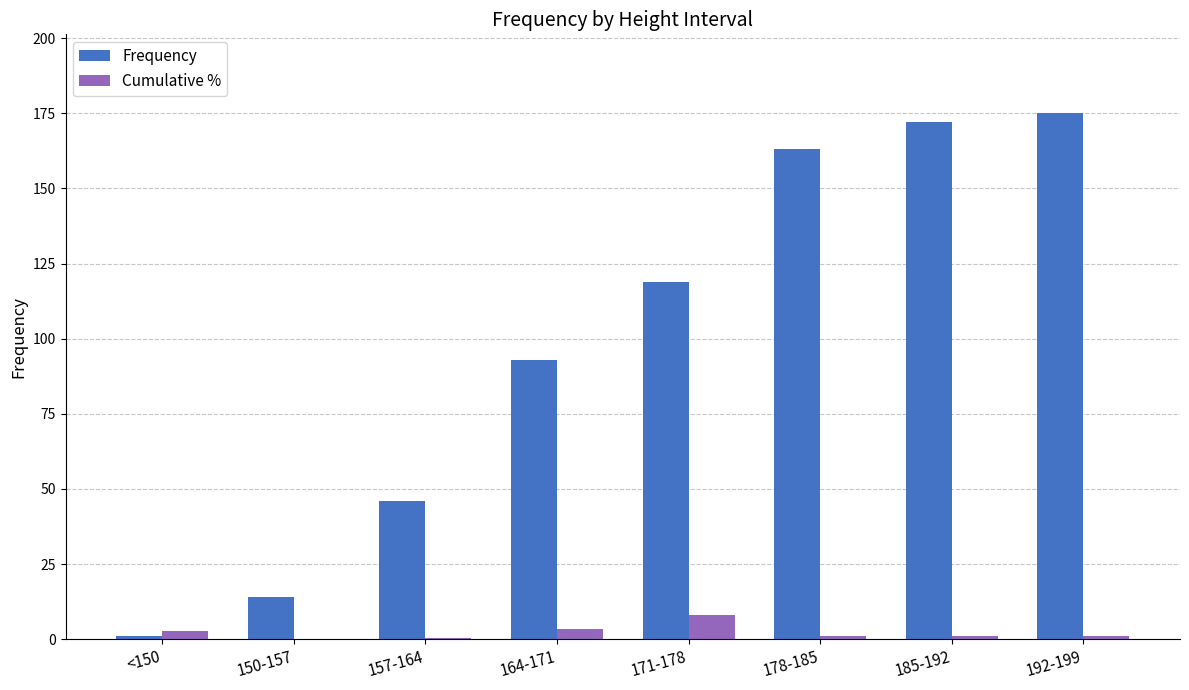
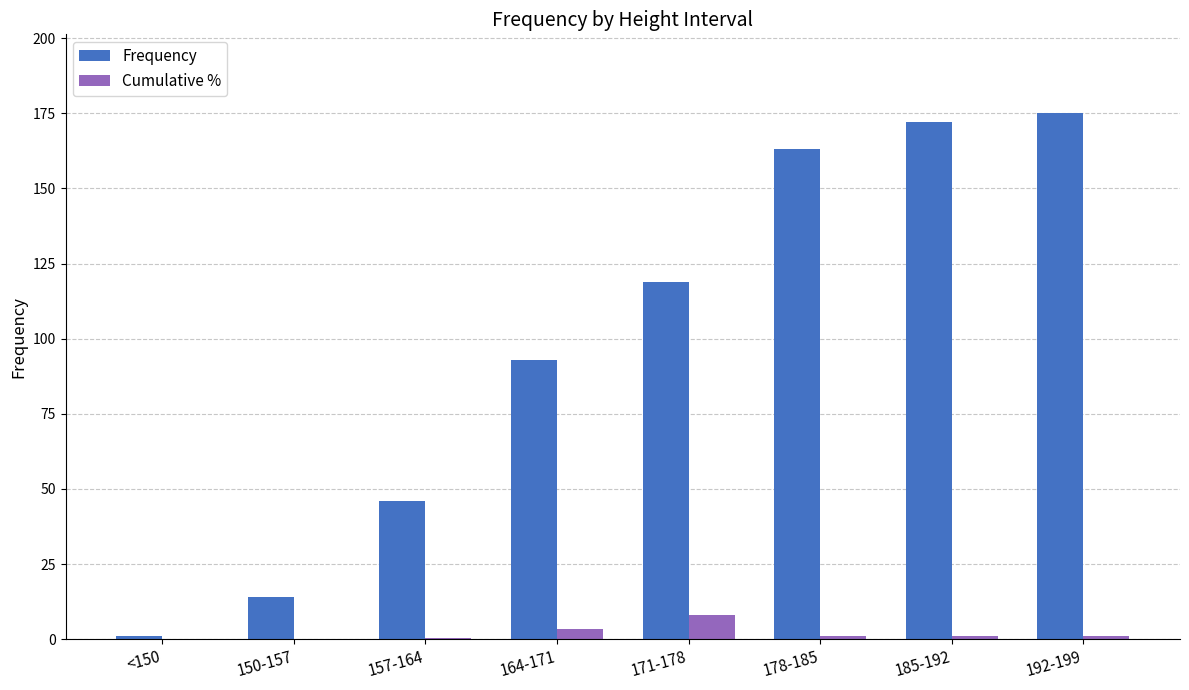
Cumulative %, <150: 3 -> 0
